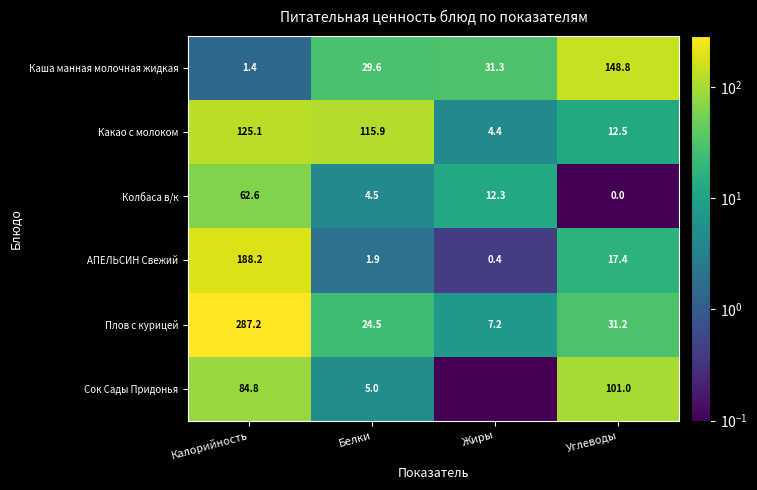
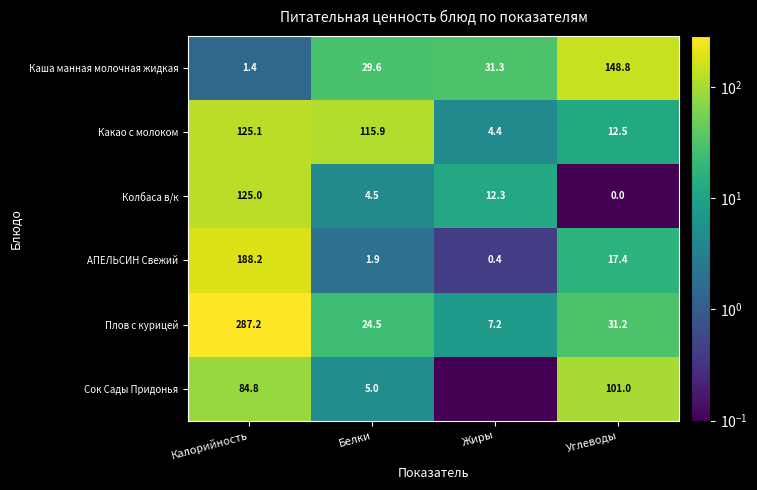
Колбаса в/к, Калорийность: 62.6 -> 125.0
